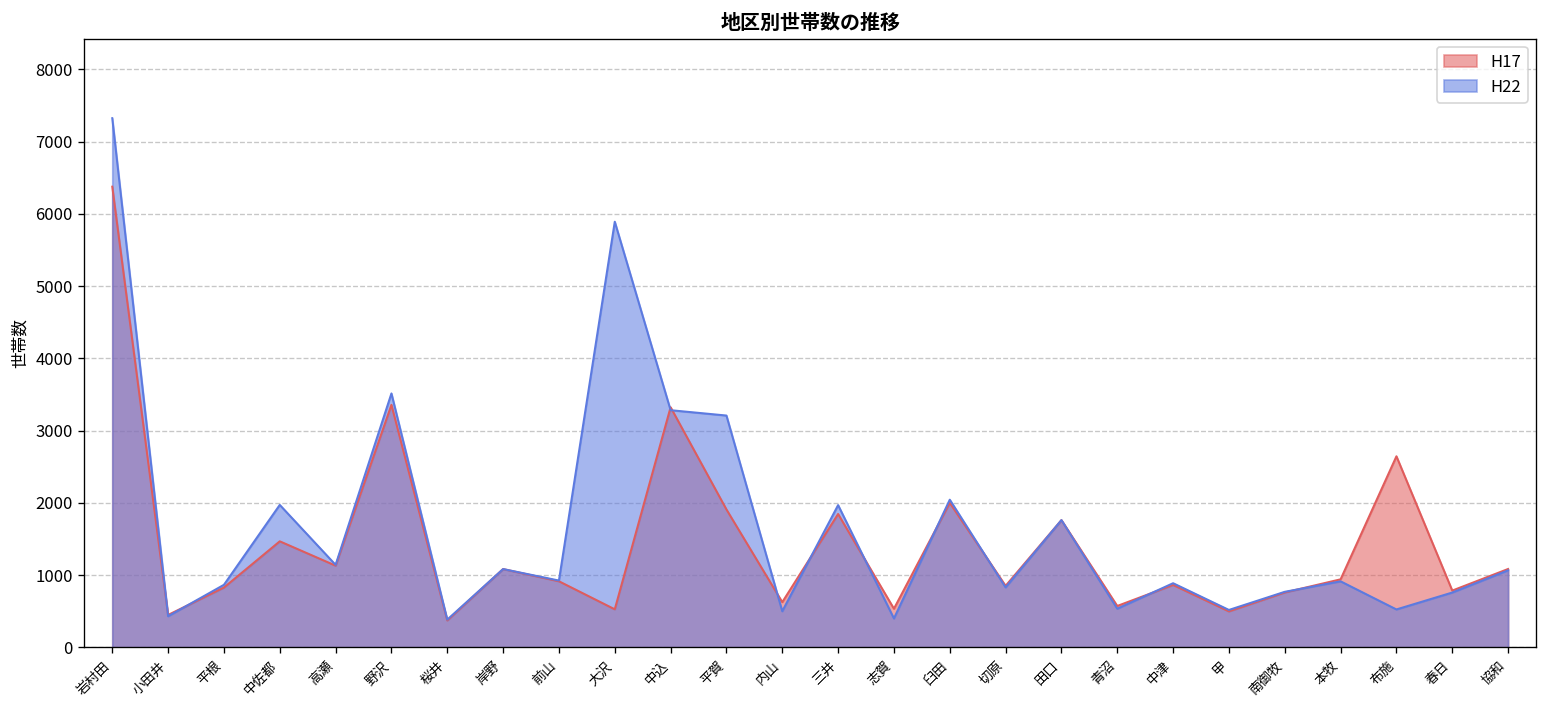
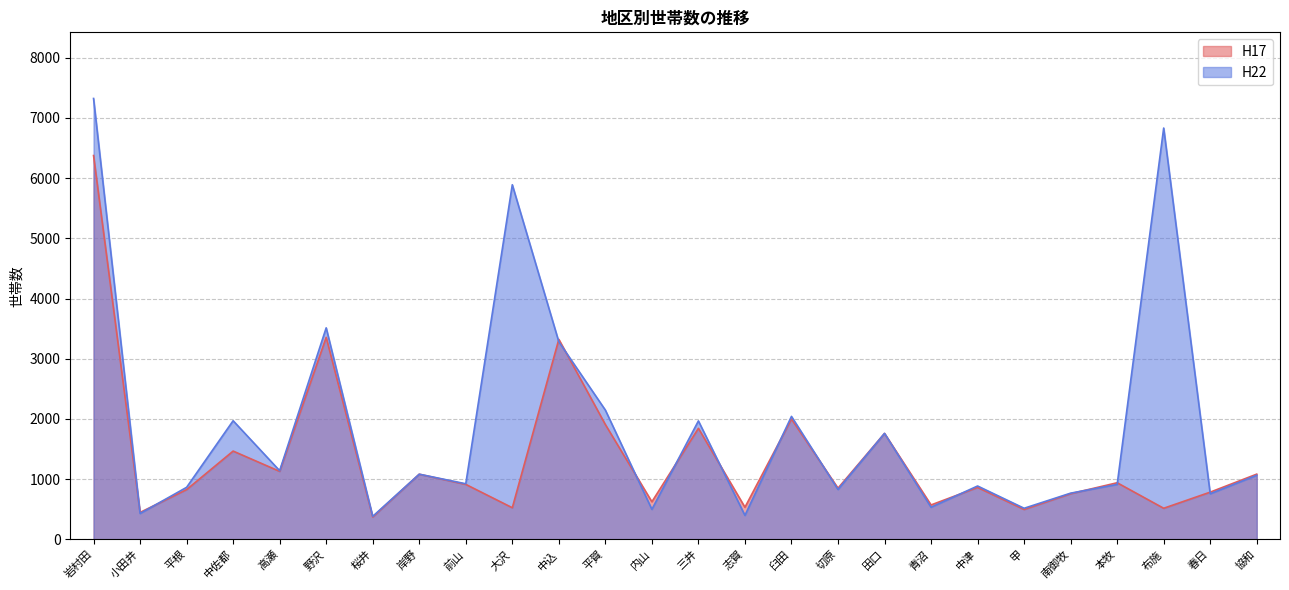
H22, 平賀: 3200 -> 2100
H17, 布施: 2600 -> 500
H22, 布施: 500 -> 6800
